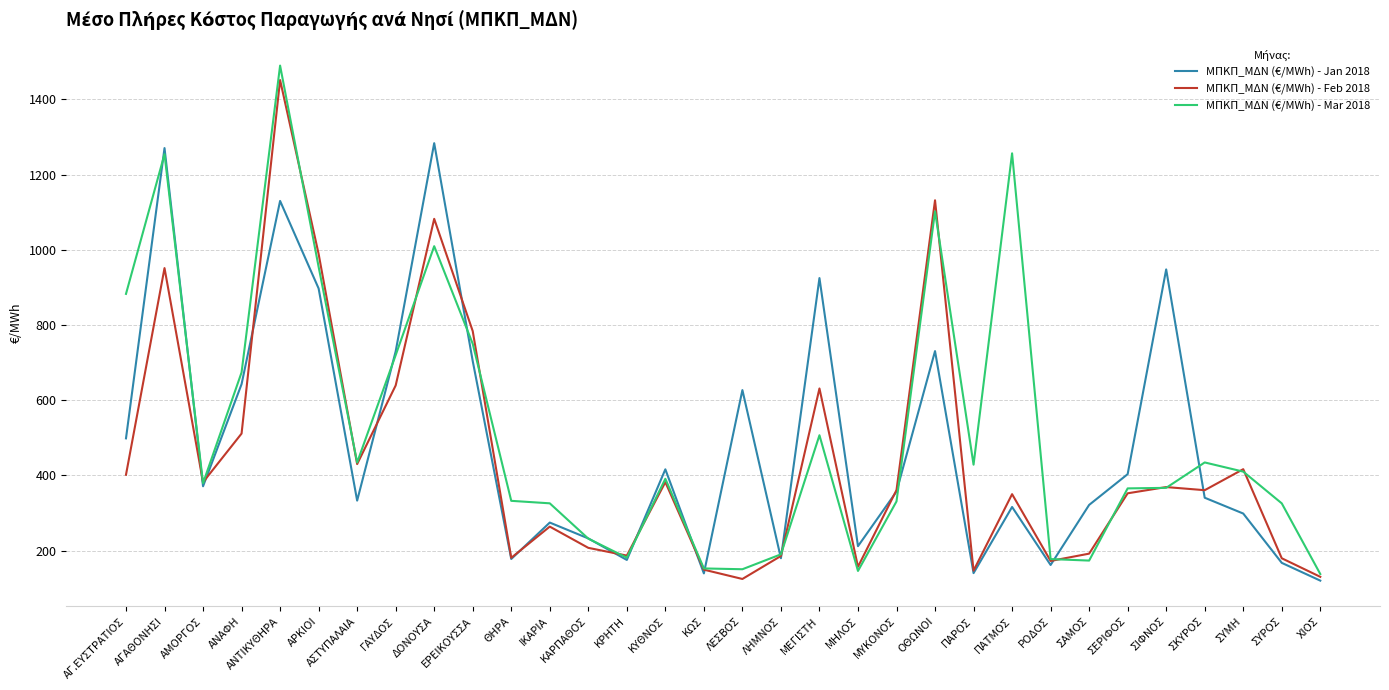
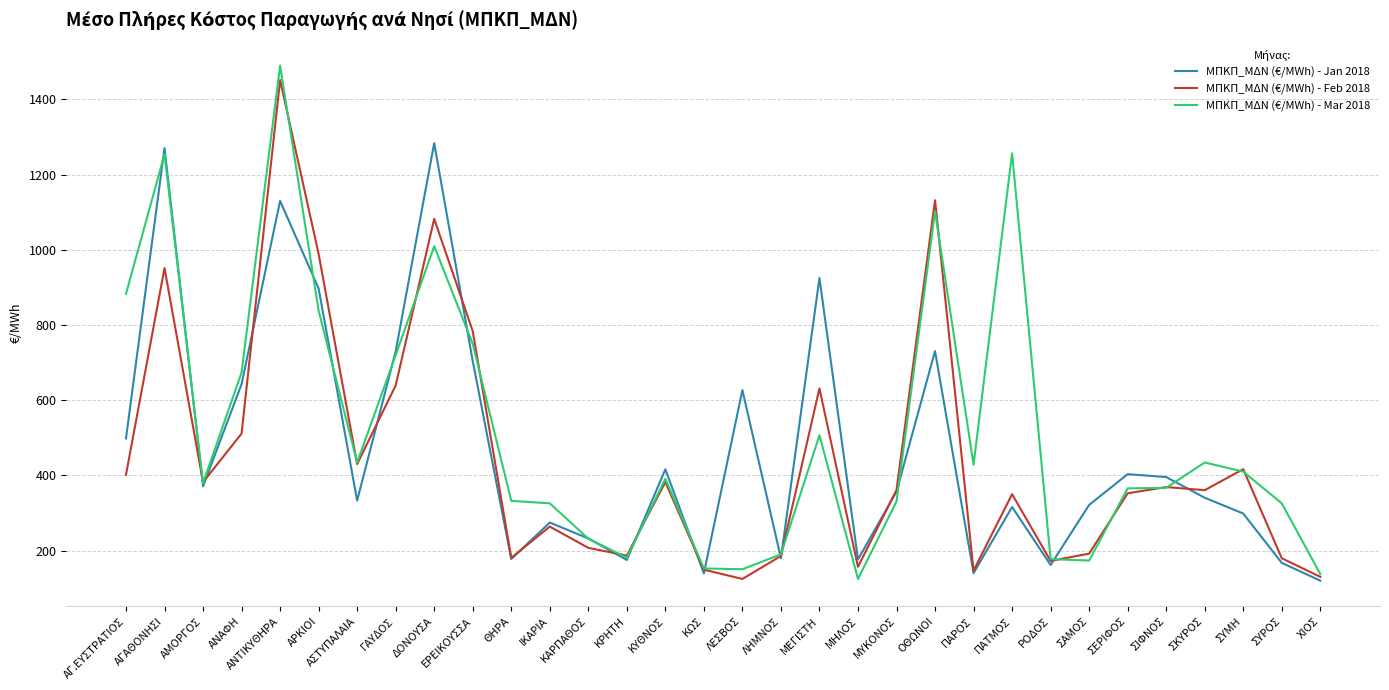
ΜΠΚΠ_ΜΔΝ (€/MWh) - Mar 2018, ΑΡΚΙΟΙ: 950 -> 840
ΜΠΚΠ_ΜΔΝ (€/MWh) - Jan 2018, ΜΗΛΟΣ: 210 -> 180
ΜΠΚΠ_ΜΔΝ (€/MWh) - Mar 2018, ΜΗΛΟΣ: 150 -> 120
ΜΠΚΠ_ΜΔΝ (€/MWh) - Jan 2018, ΣΙΦΝΟΣ: 950 -> 400
